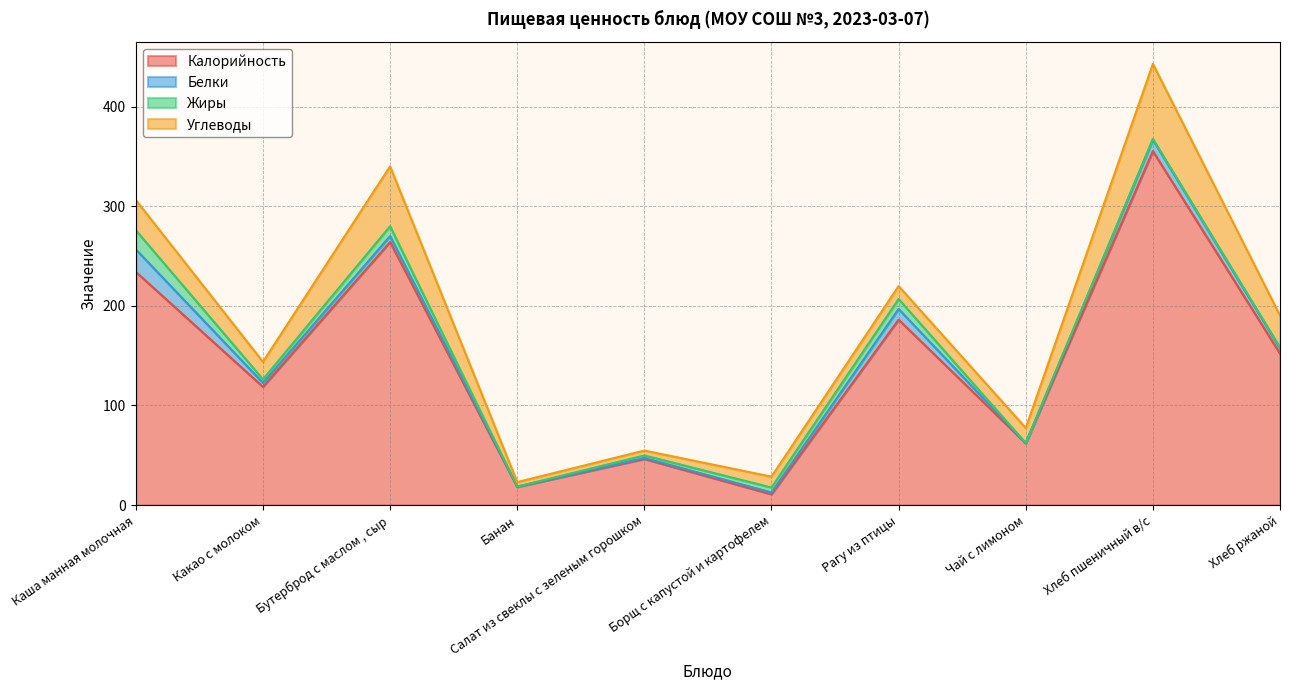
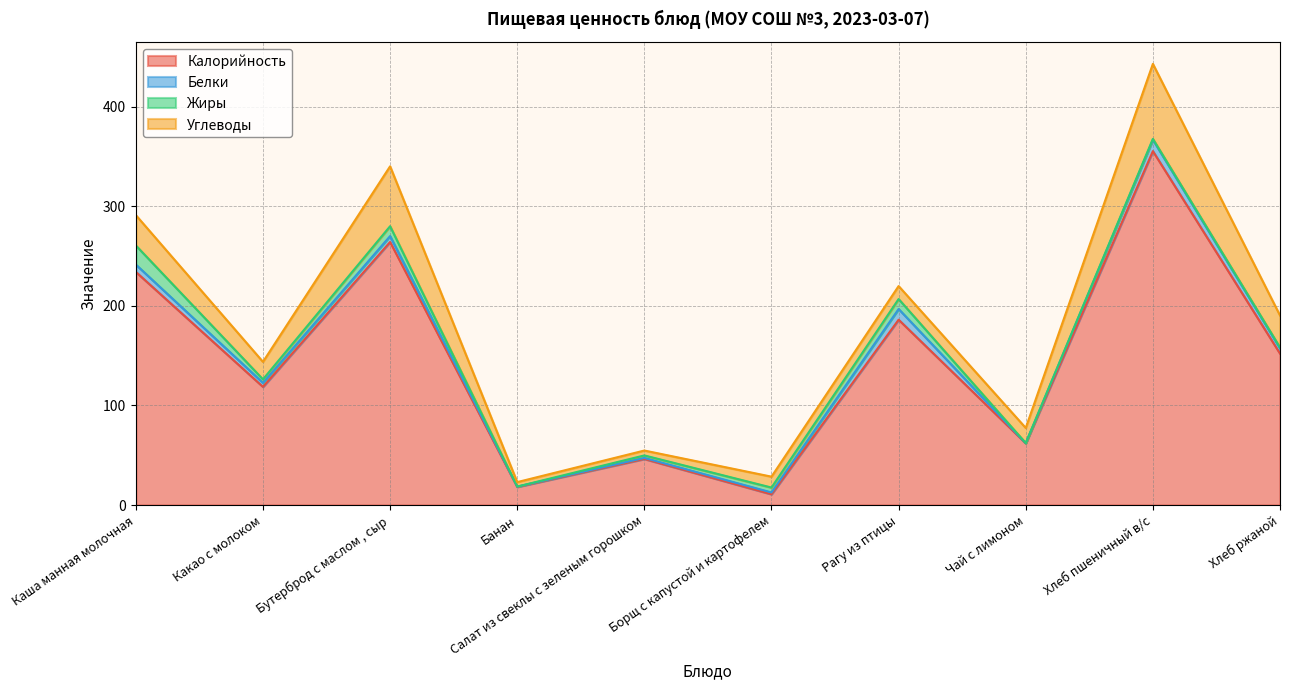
Белки, Каша манная молочная: 20 -> 10
